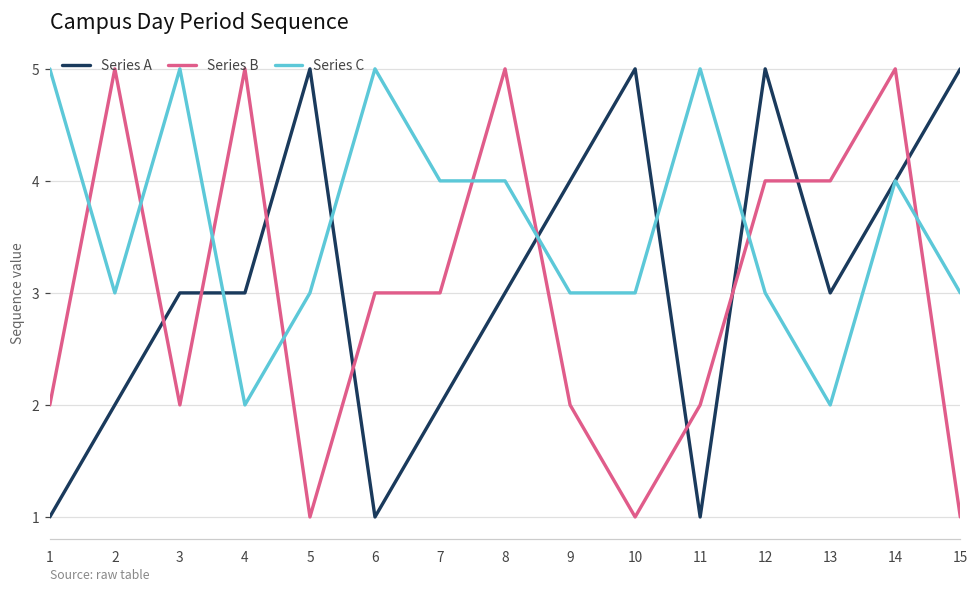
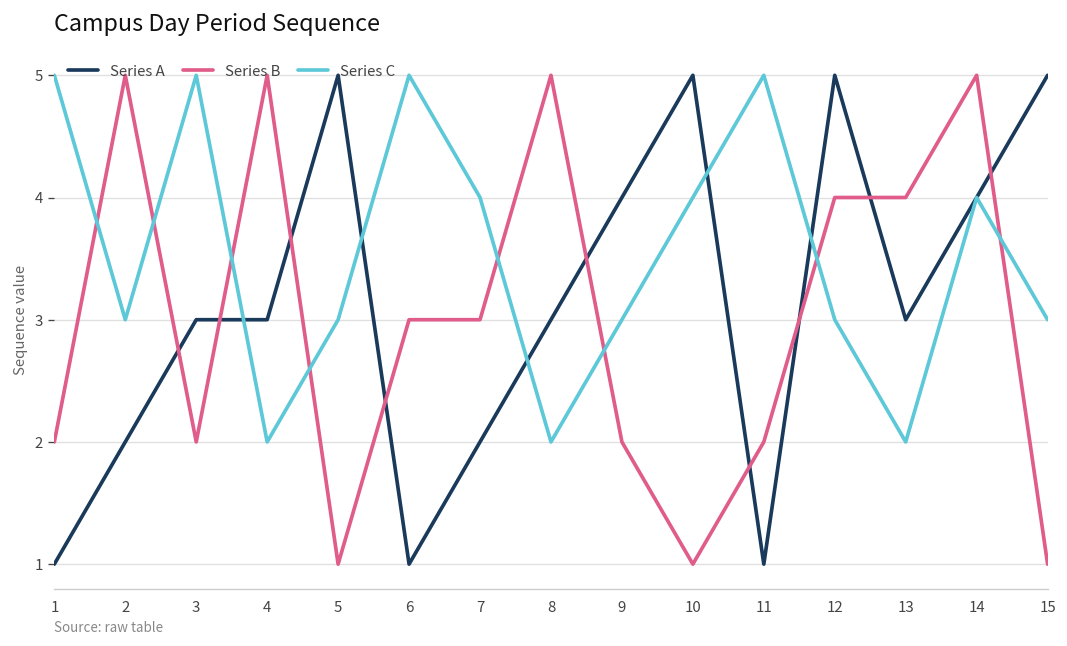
Series C, 8: 4 -> 2
Series C, 10: 3 -> 4
